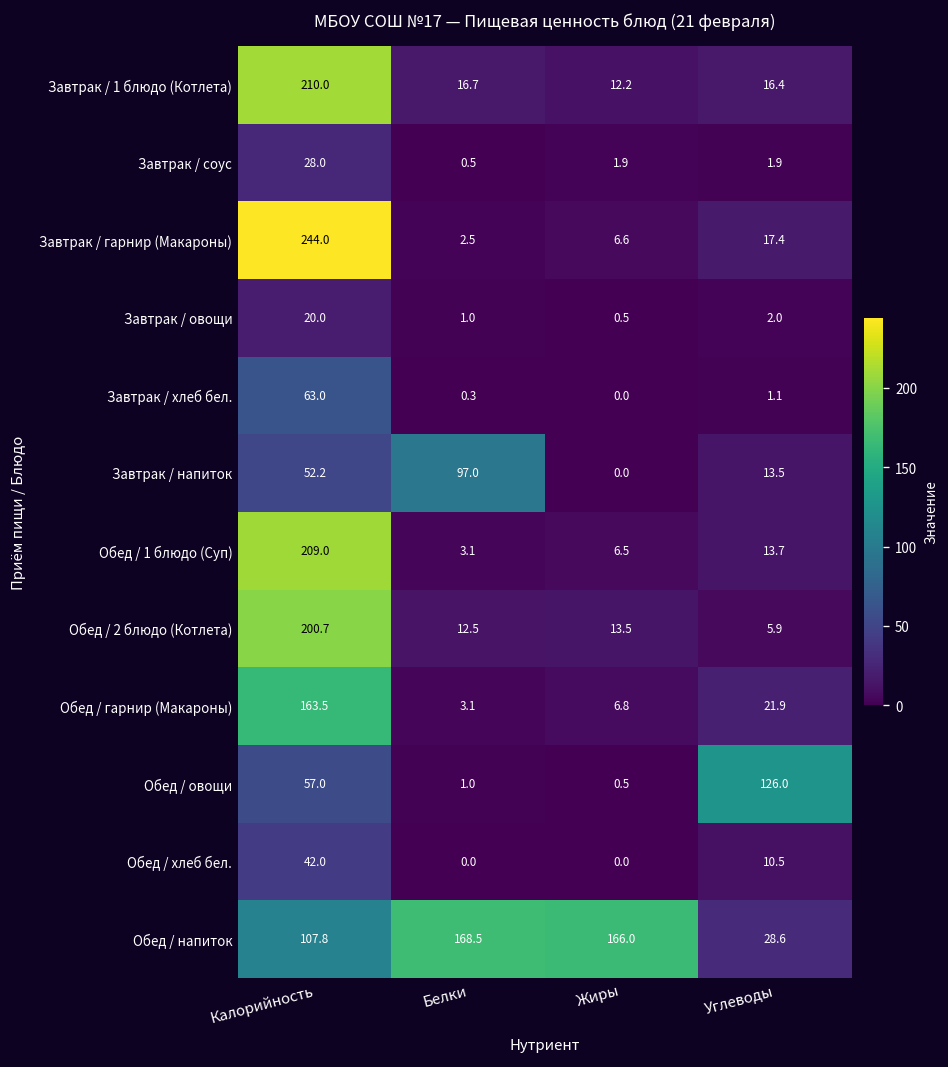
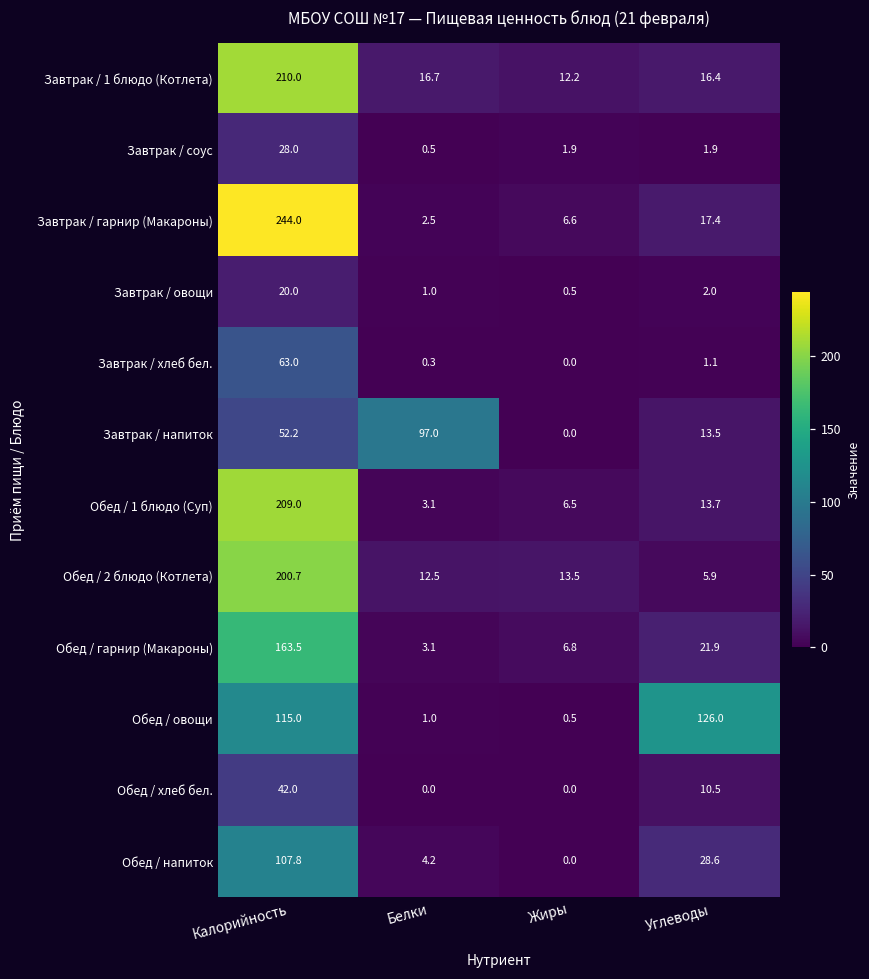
Обед / овощи, Калорийность: 57.0 -> 115.0
Обед / напиток, Белки: 168.5 -> 4.2
Обед / напиток, Жиры: 166.0 -> 0.0
